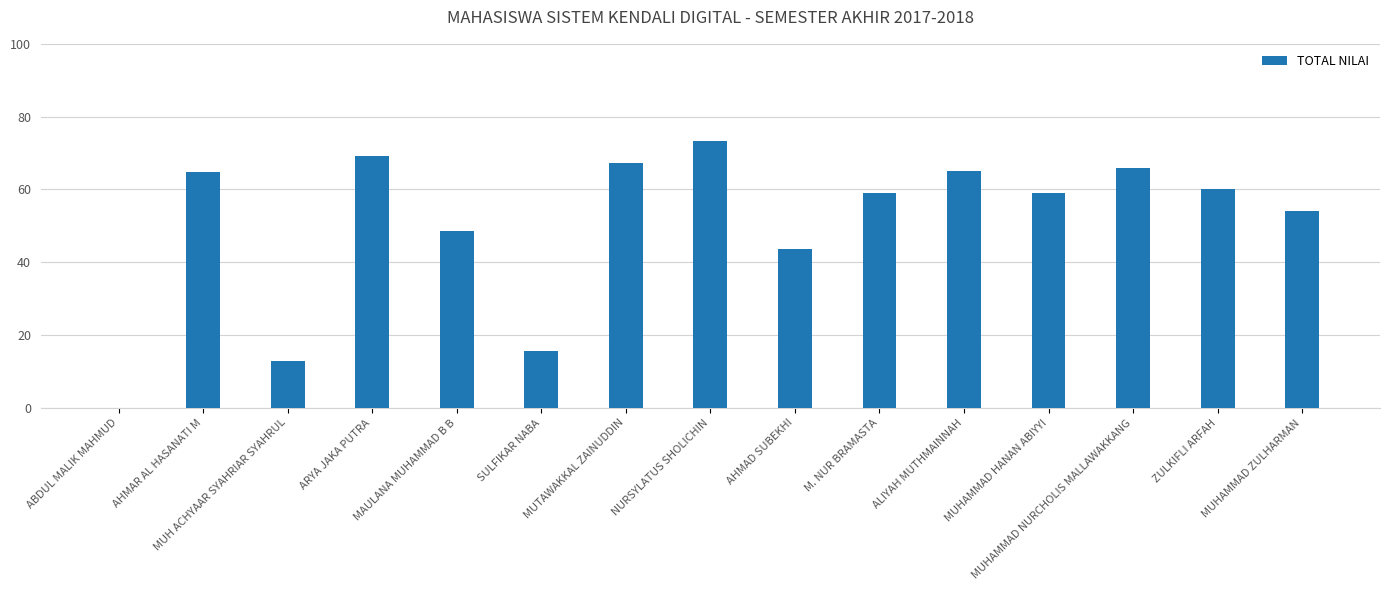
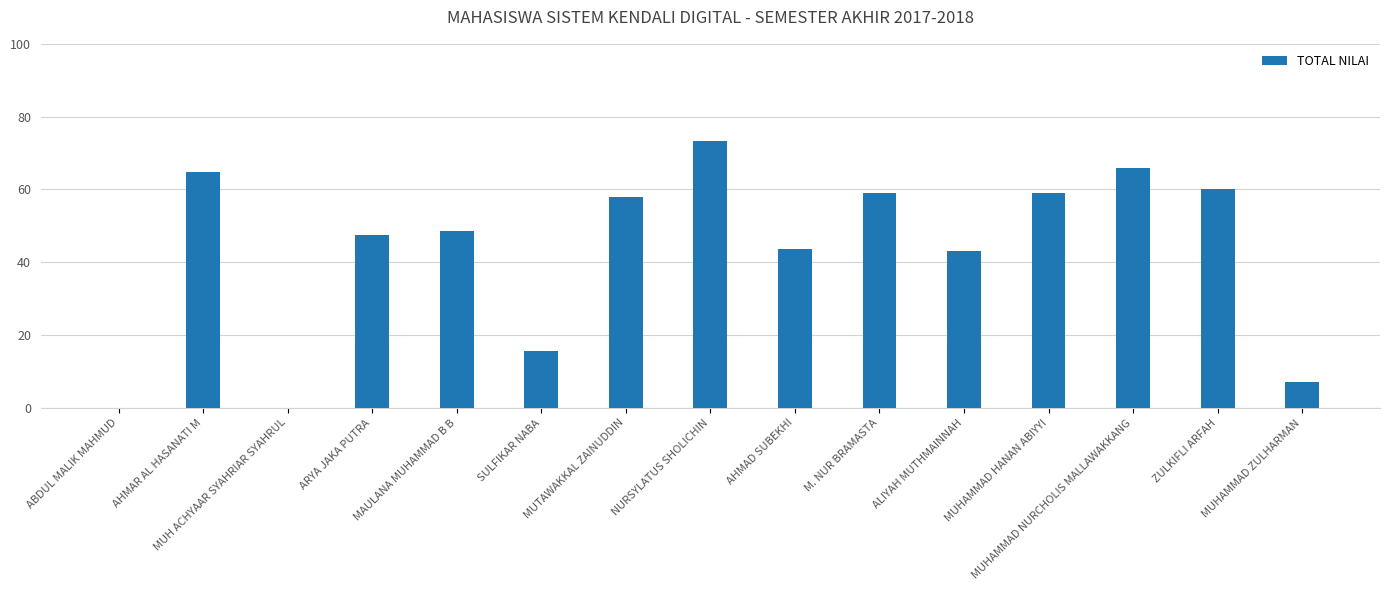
MUH ACHYAAR SYAHRIAR SYAHRUL: 13 -> 0
ARYA JAKA PUTRA: 69 -> 48
MUTAWAKKAL ZAINUDDIN: 67 -> 58
ALIYAH MUTHMAINNAH: 65 -> 43
MUHAMMAD ZULHARMAN: 54 -> 7
